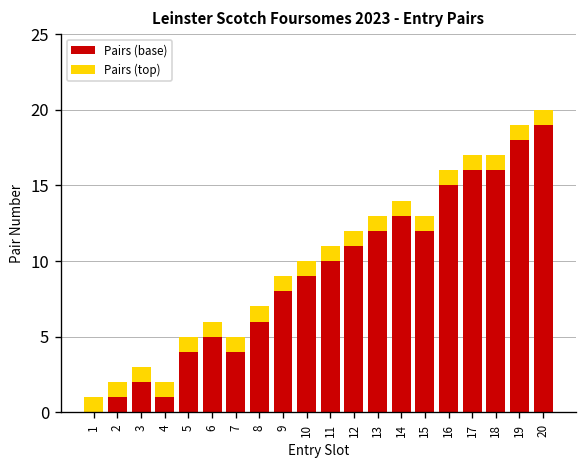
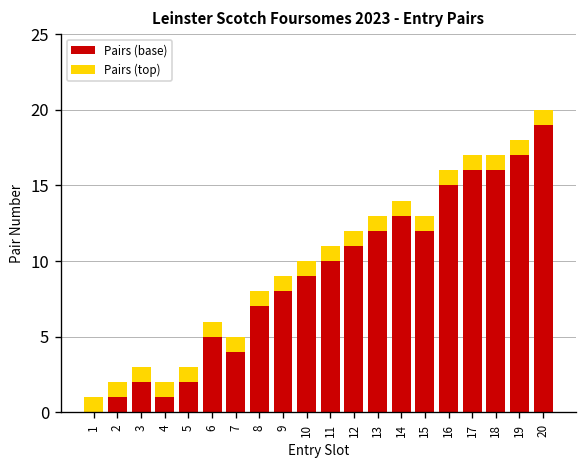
Pairs (base), 5: 4.0 -> 2.0
Pairs (base), 8: 6.0 -> 7.0
Pairs (base), 19: 18.0 -> 17.0
